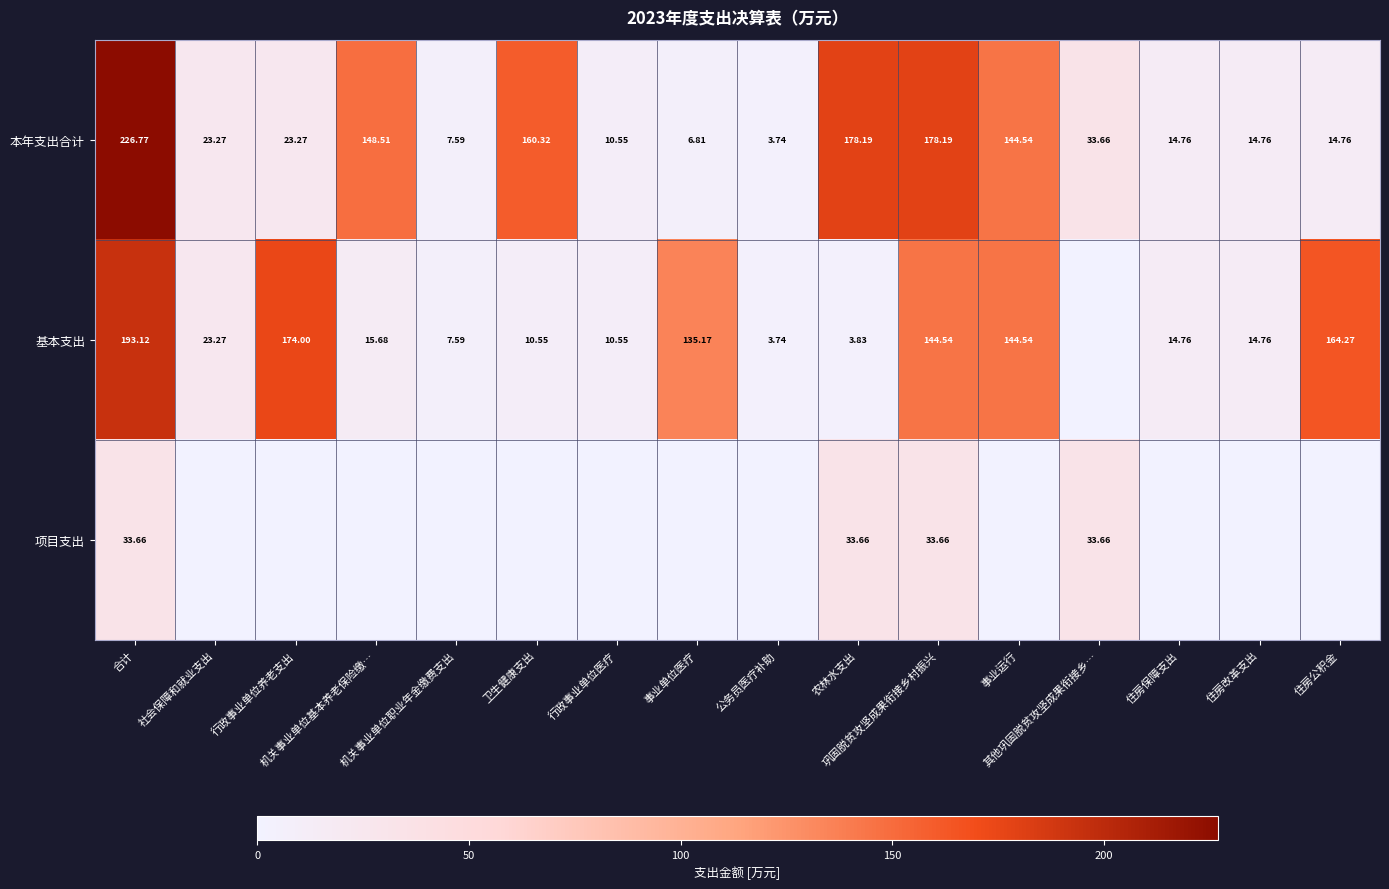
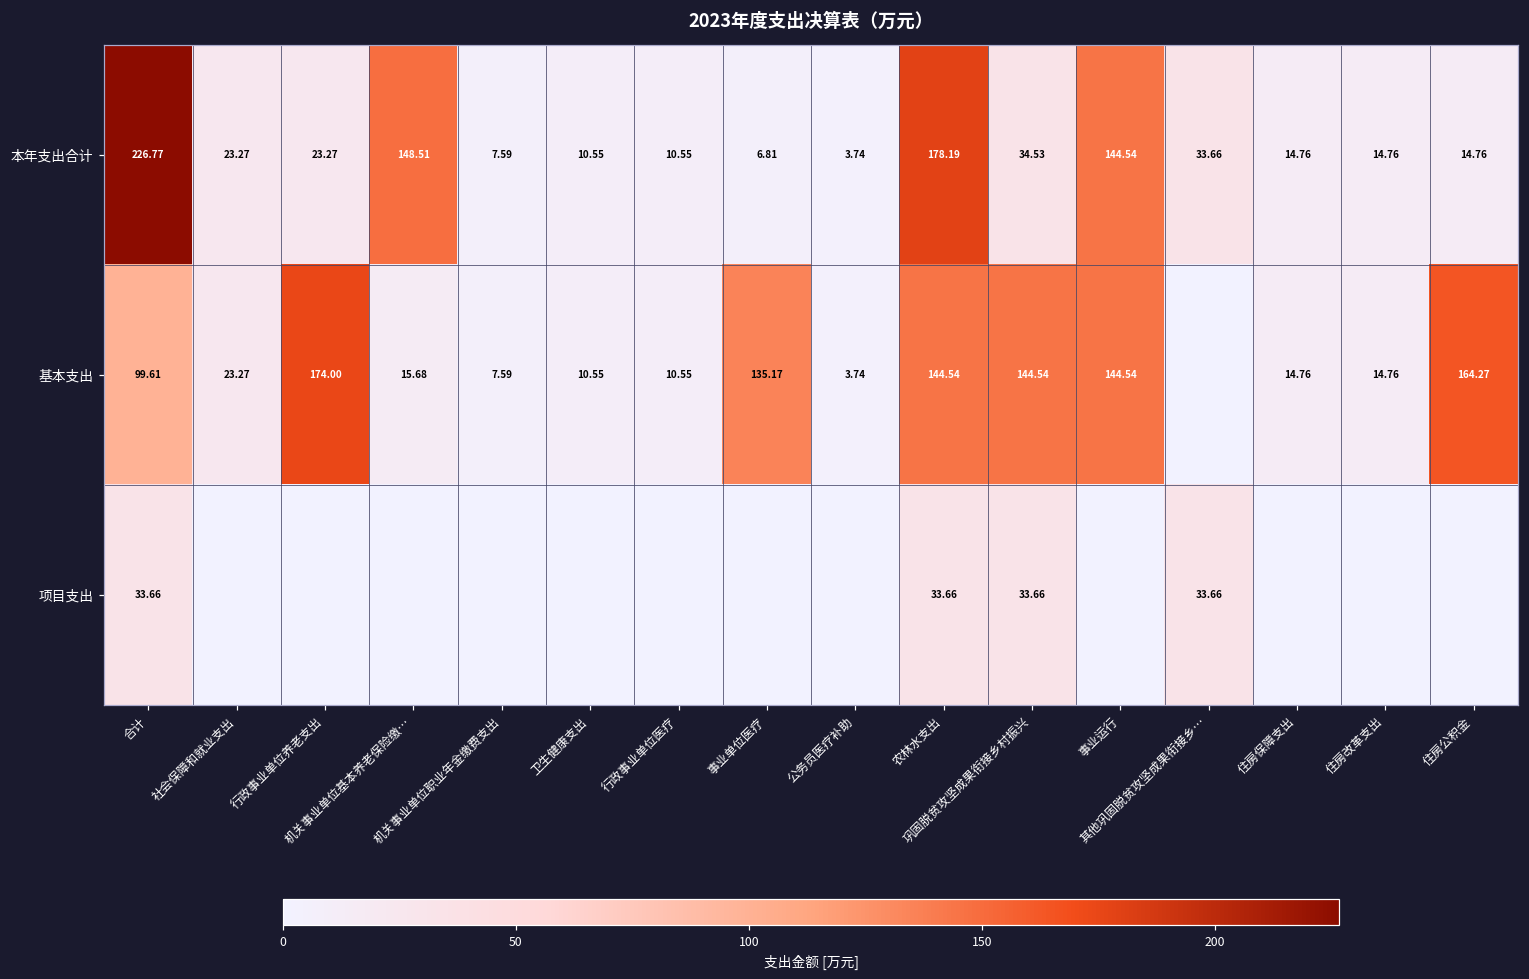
本年支出合计, 卫生健康支出: 160.32 -> 10.55
本年支出合计, 巩固脱贫攻坚成果衔接乡村振兴: 178.19 -> 34.53
基本支出, 合计: 193.12 -> 99.61
基本支出, 农林水支出: 3.83 -> 144.54
